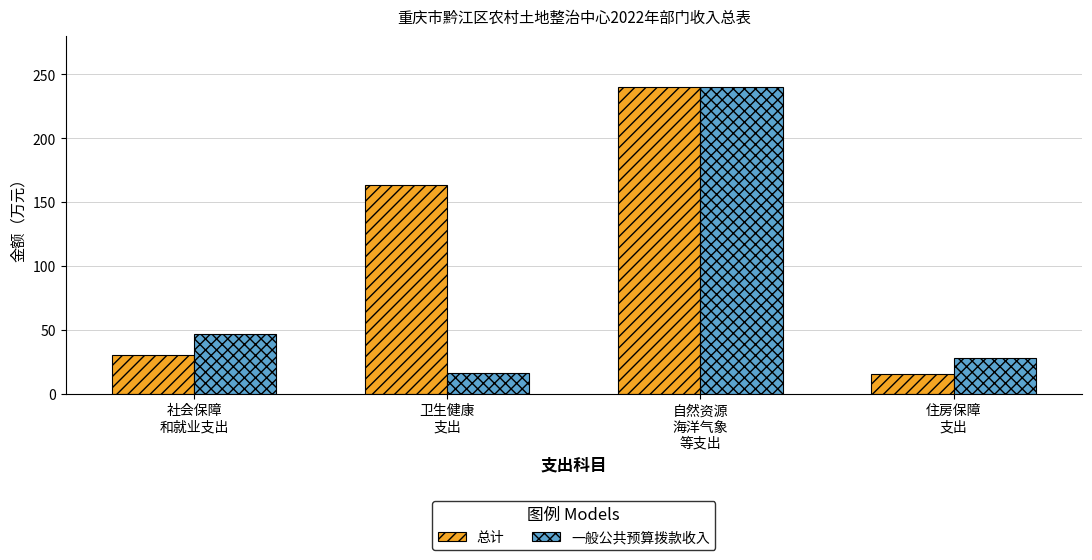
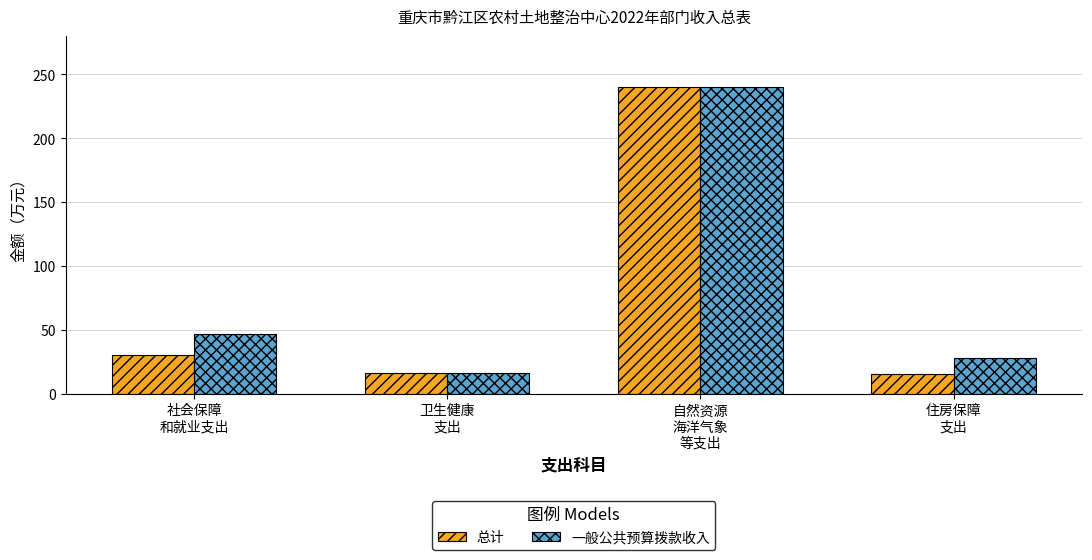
总计, 卫生健康 支出: 163 -> 16
